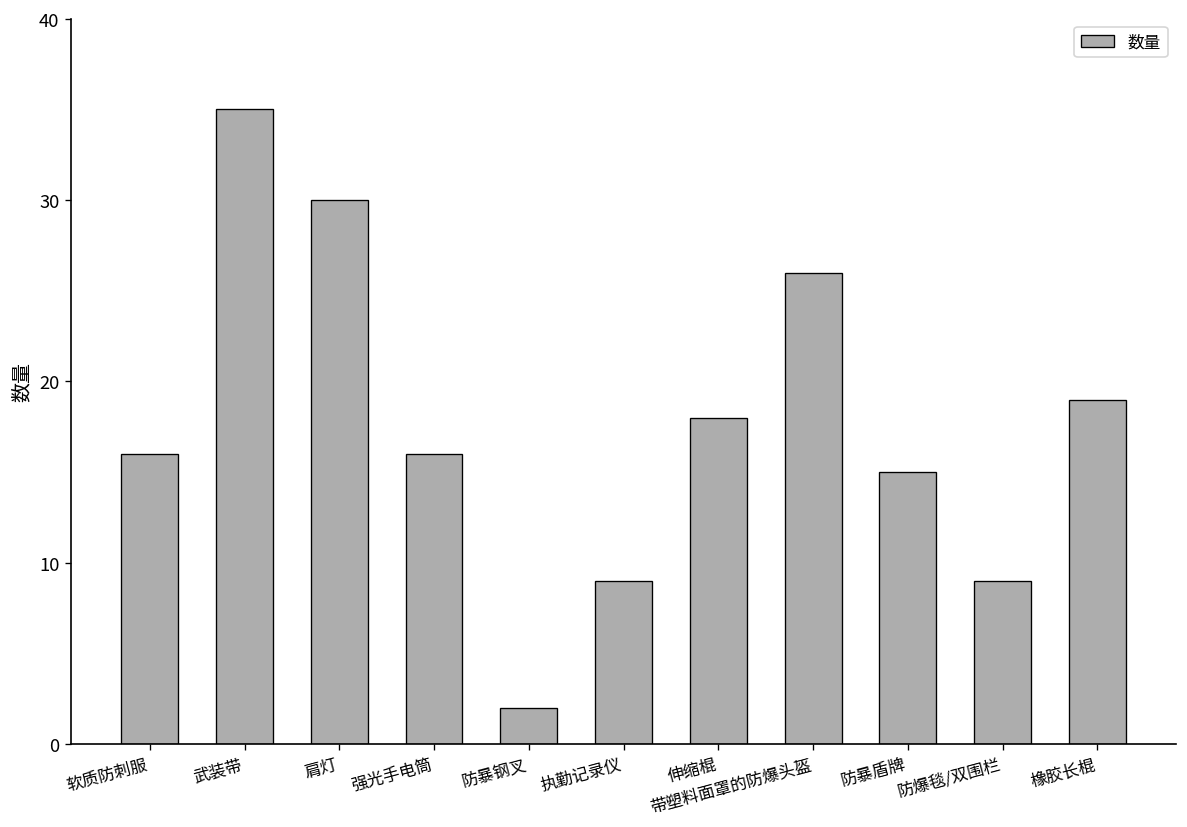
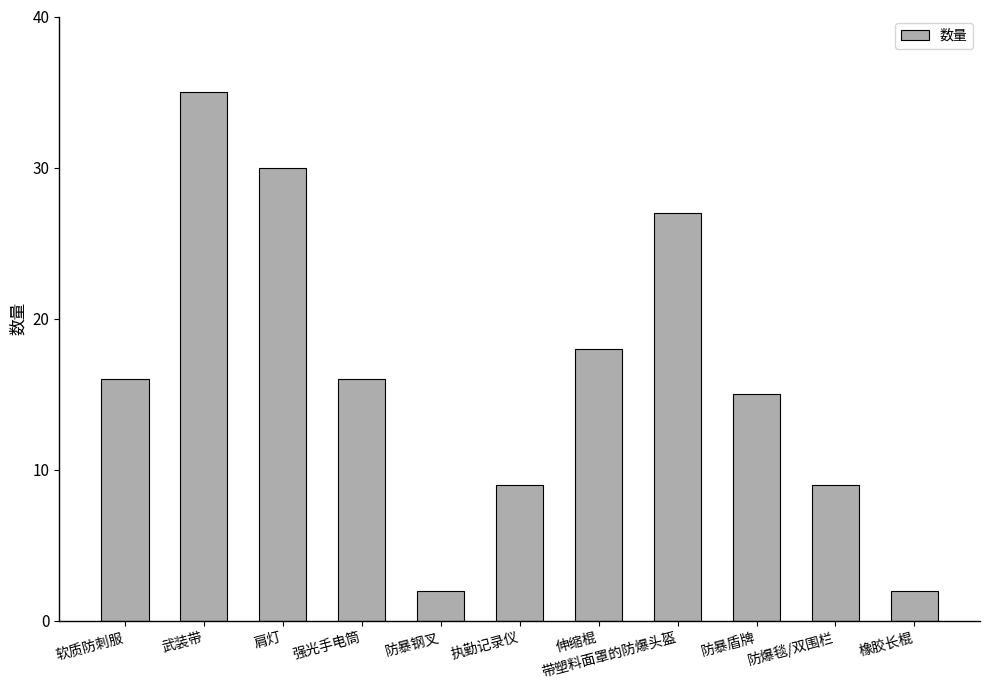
带塑料面罩的防爆头盔: 26 -> 27
橡胶长棍: 19 -> 2
